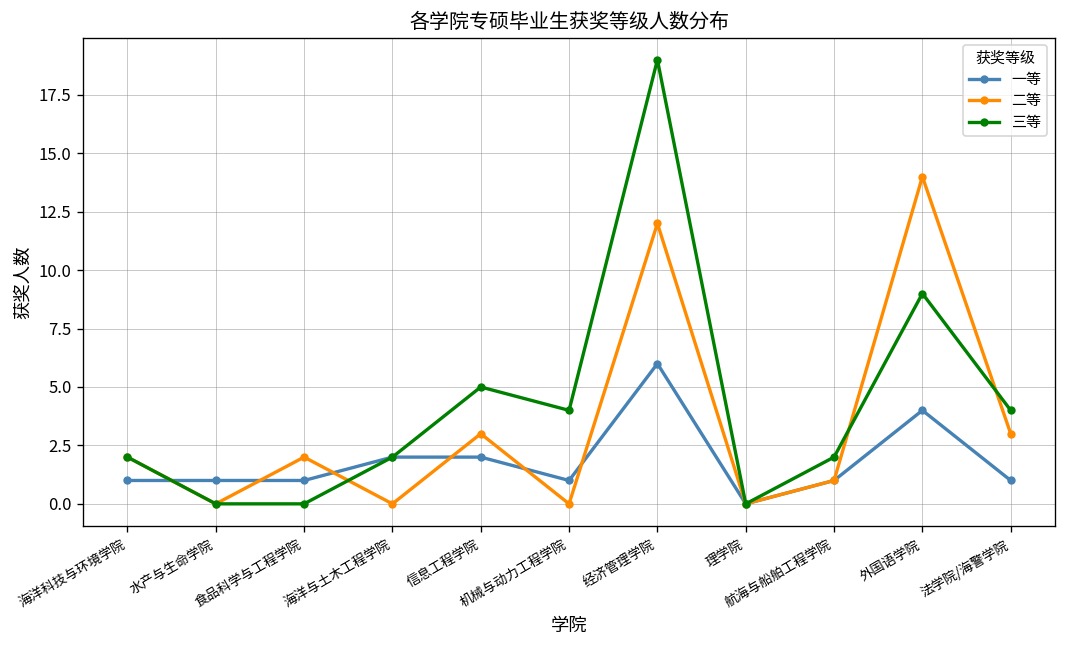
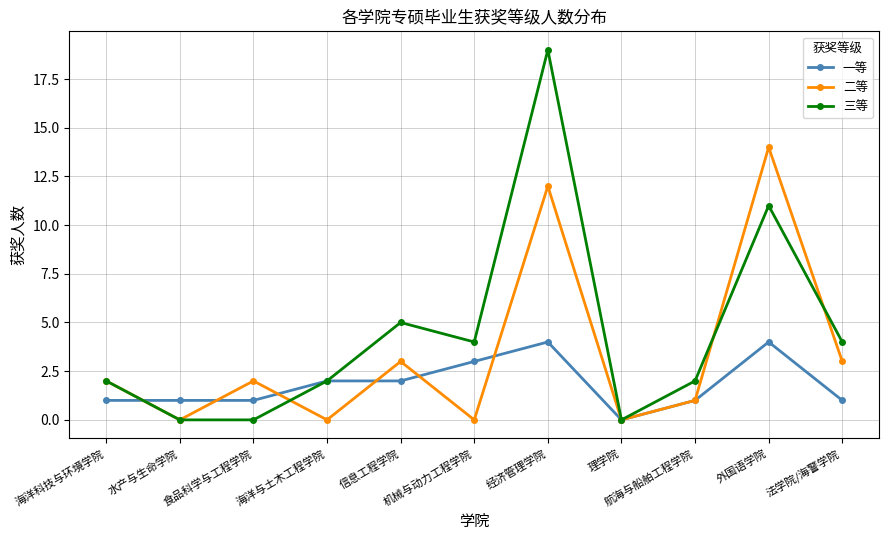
一等, 机械与动力工程学院: 1 -> 3
一等, 经济管理学院: 6 -> 4
三等, 外国语学院: 9 -> 11
